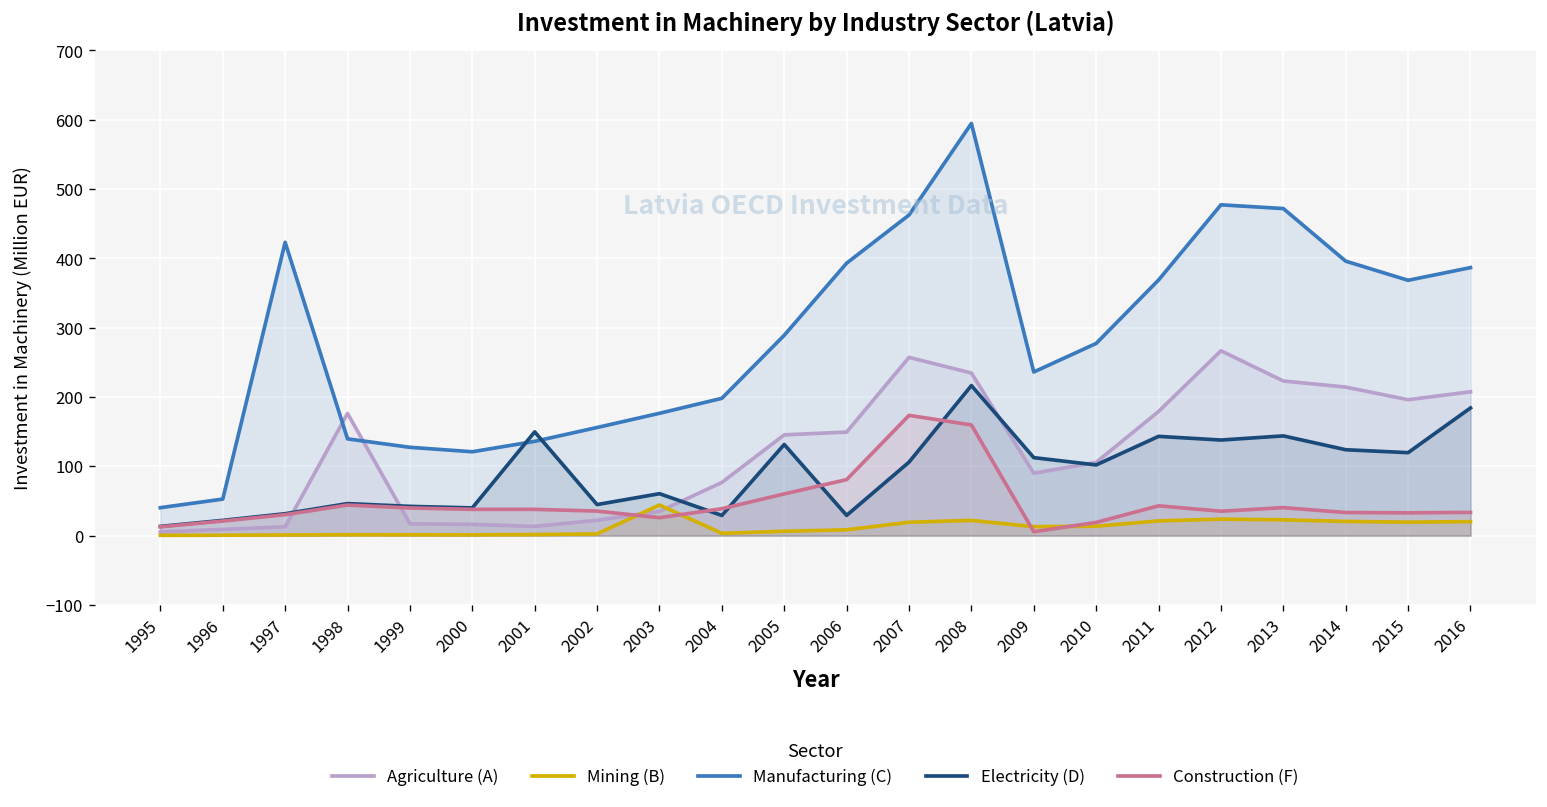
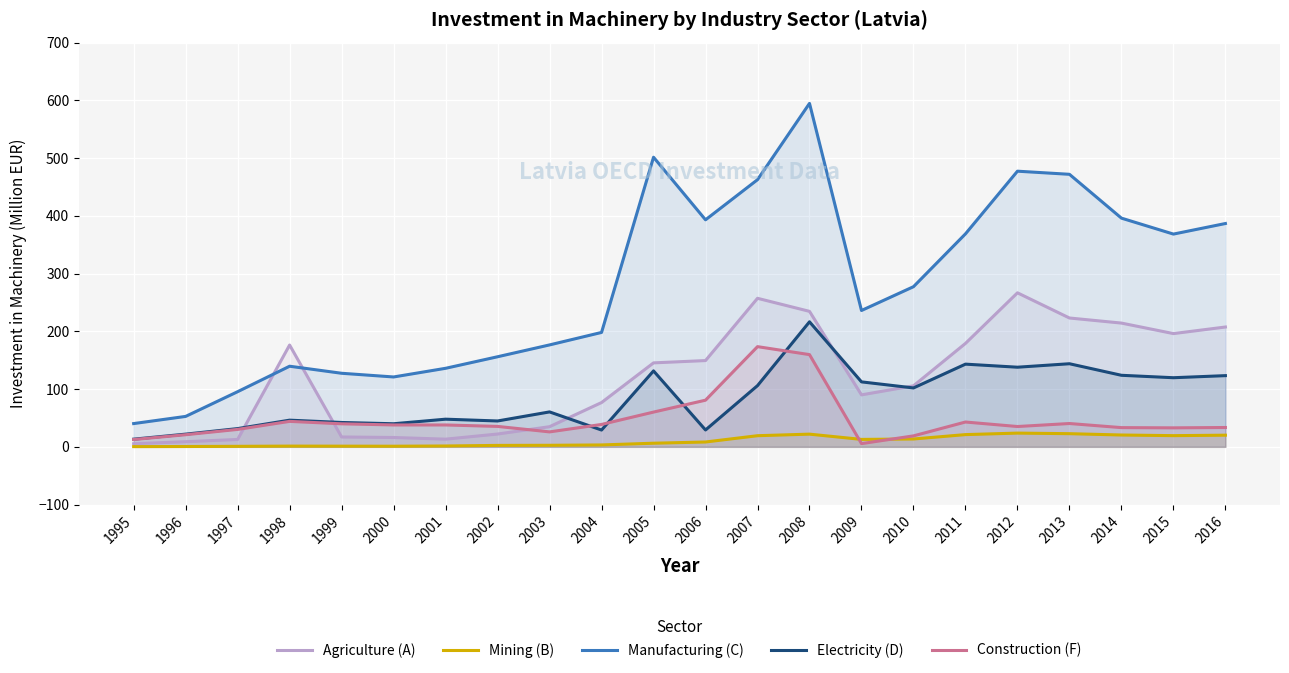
Manufacturing (C), 1997: 420 -> 100
Electricity (D), 2001: 150 -> 50
Mining (B), 2003: 40 -> 0
Manufacturing (C), 2005: 290 -> 500
Electricity (D), 2016: 180 -> 120
